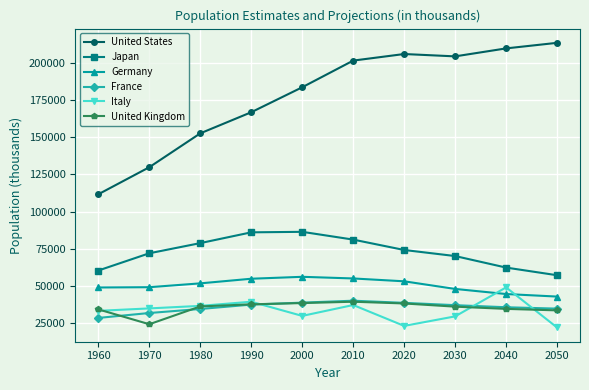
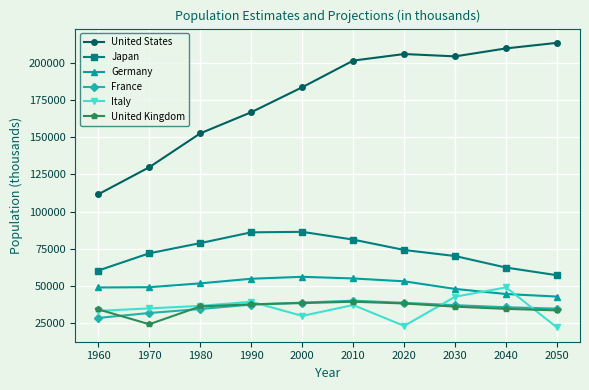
Italy, 2030: 29000 -> 43000
